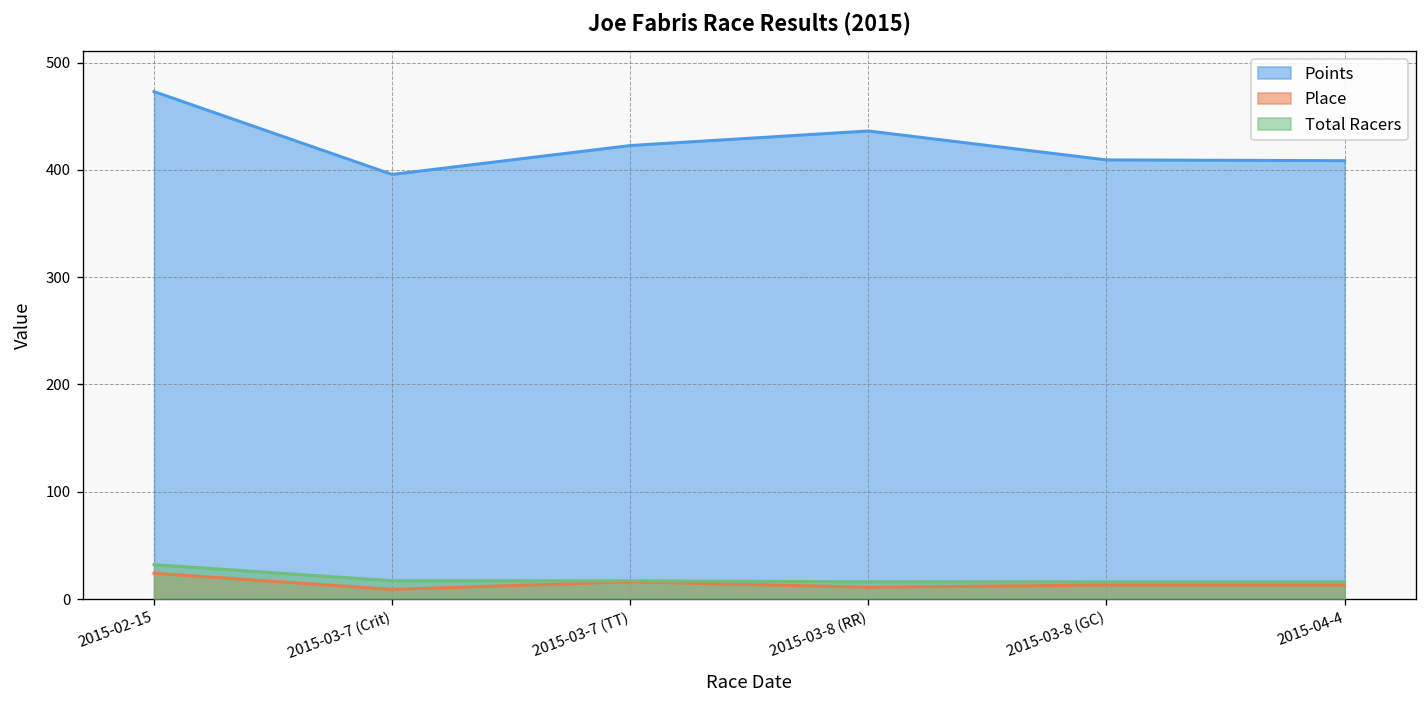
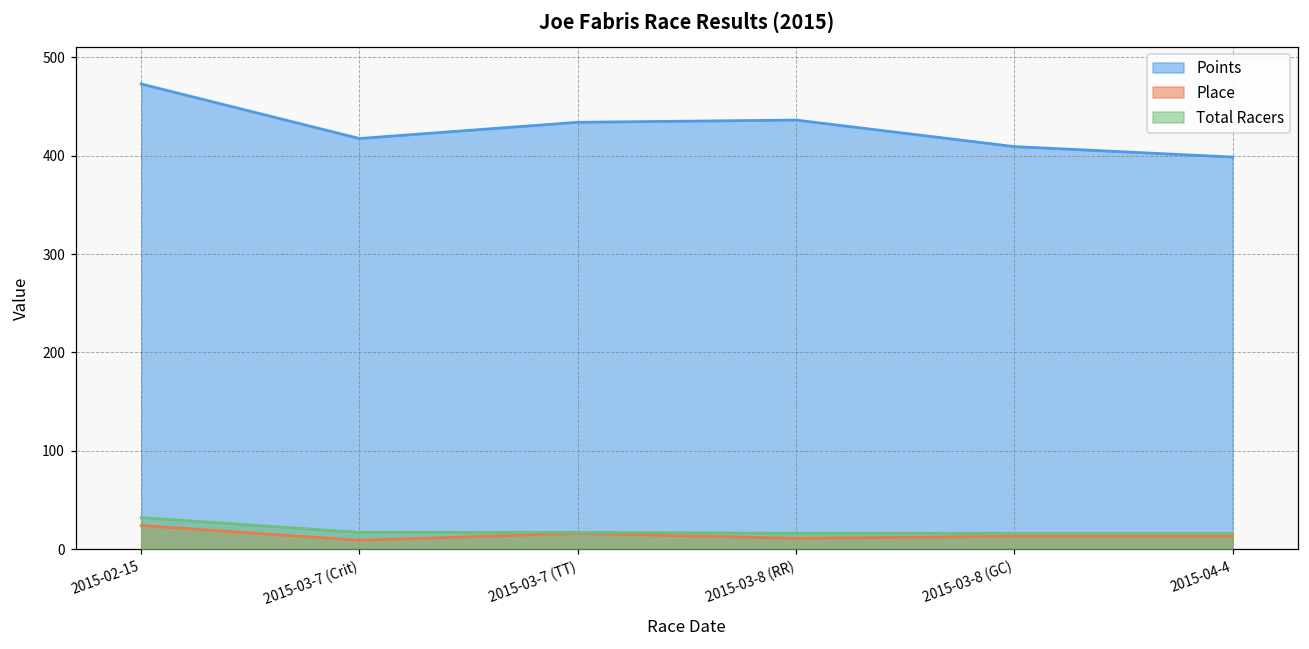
Points, 2015-03-7 (Crit): 400 -> 420
Points, 2015-03-7 (TT): 420 -> 430
Points, 2015-04-4: 410 -> 400
